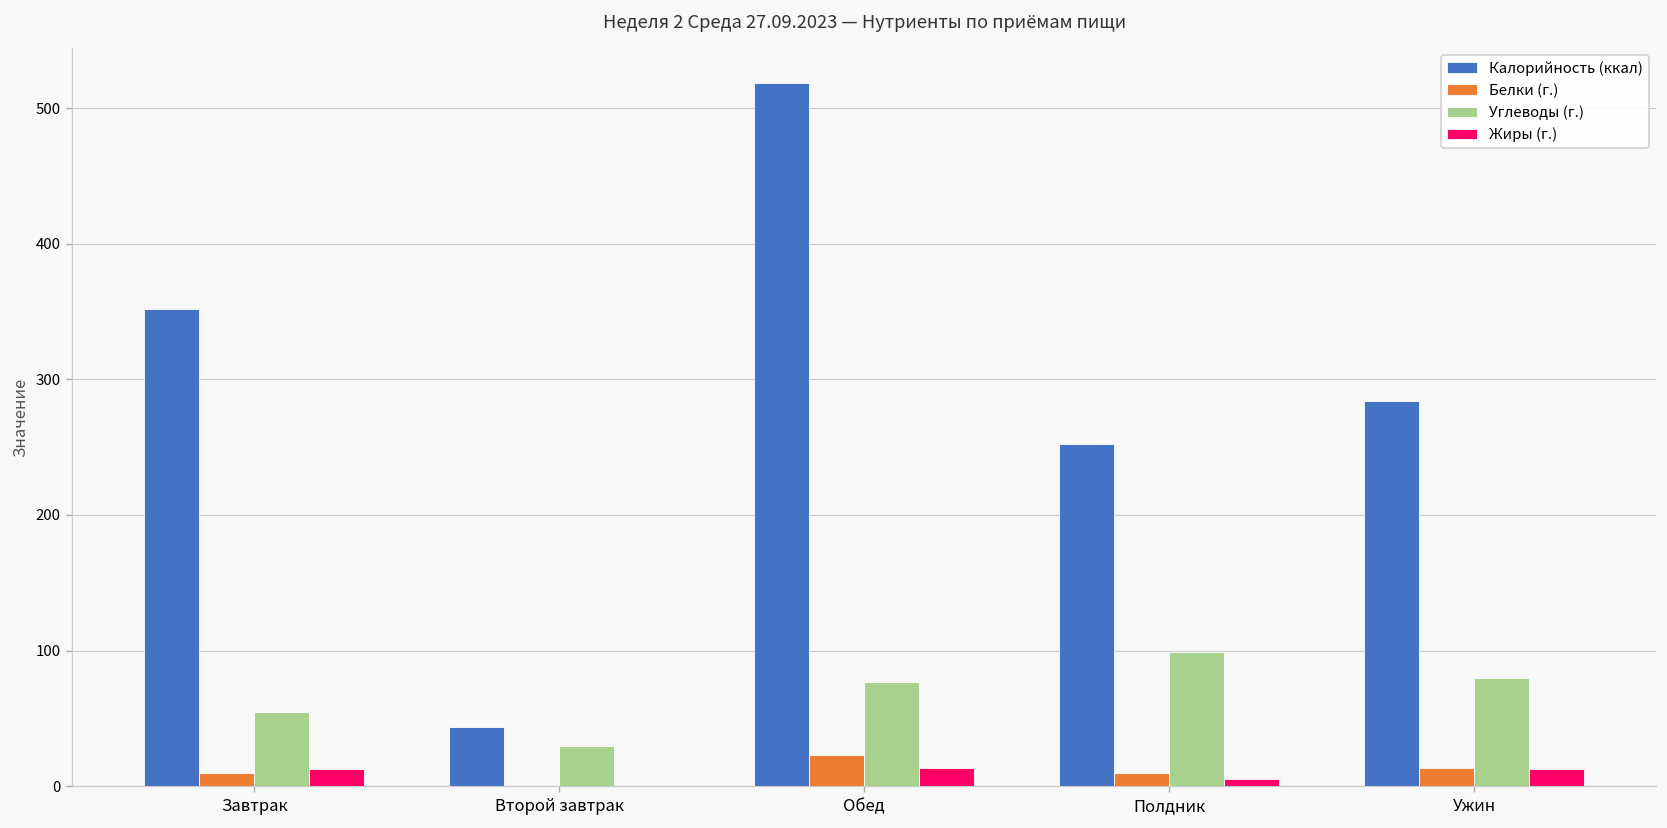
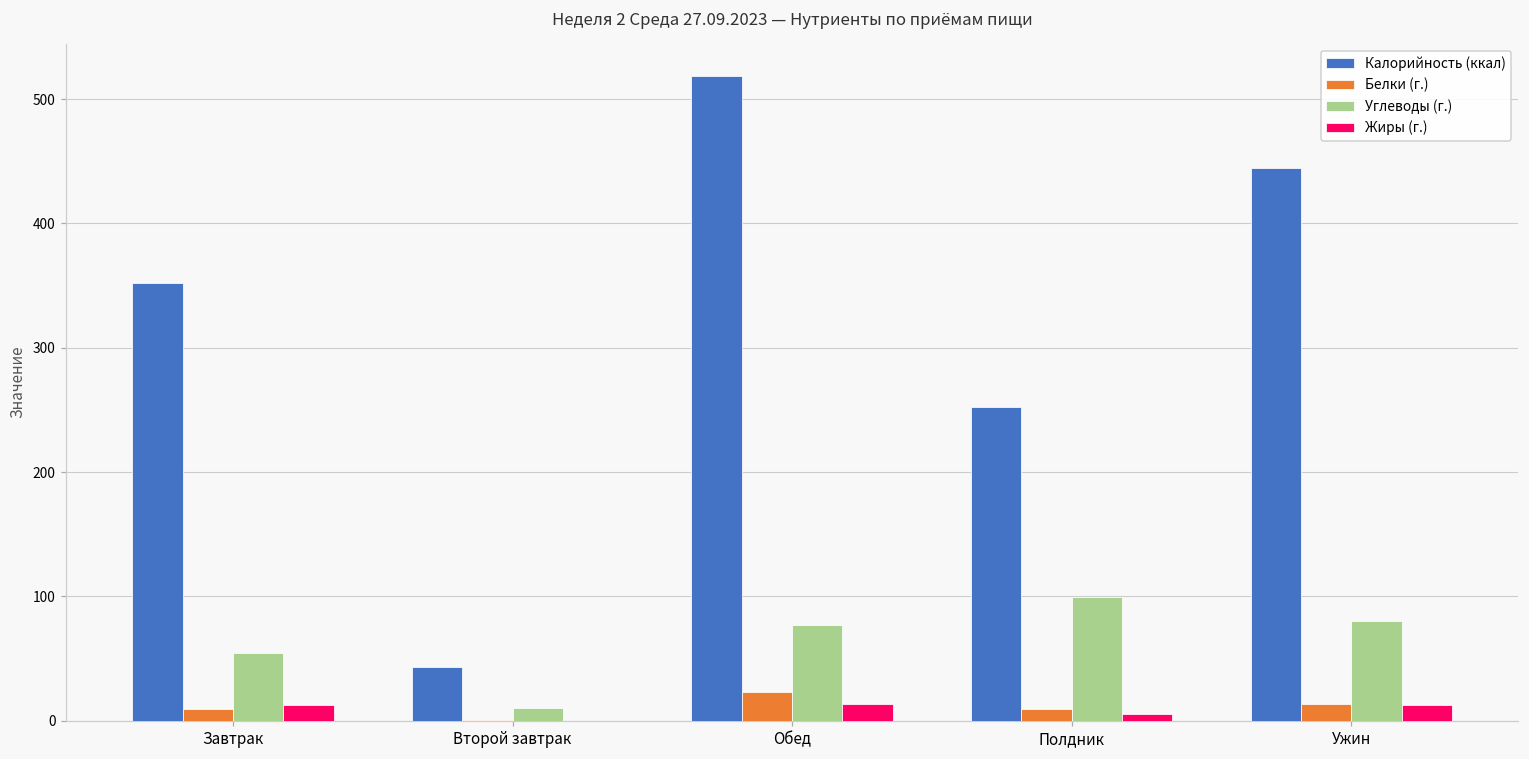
Углеводы (г.), Второй завтрак: 29 -> 10
Калорийность (ккал), Ужин: 284 -> 444
